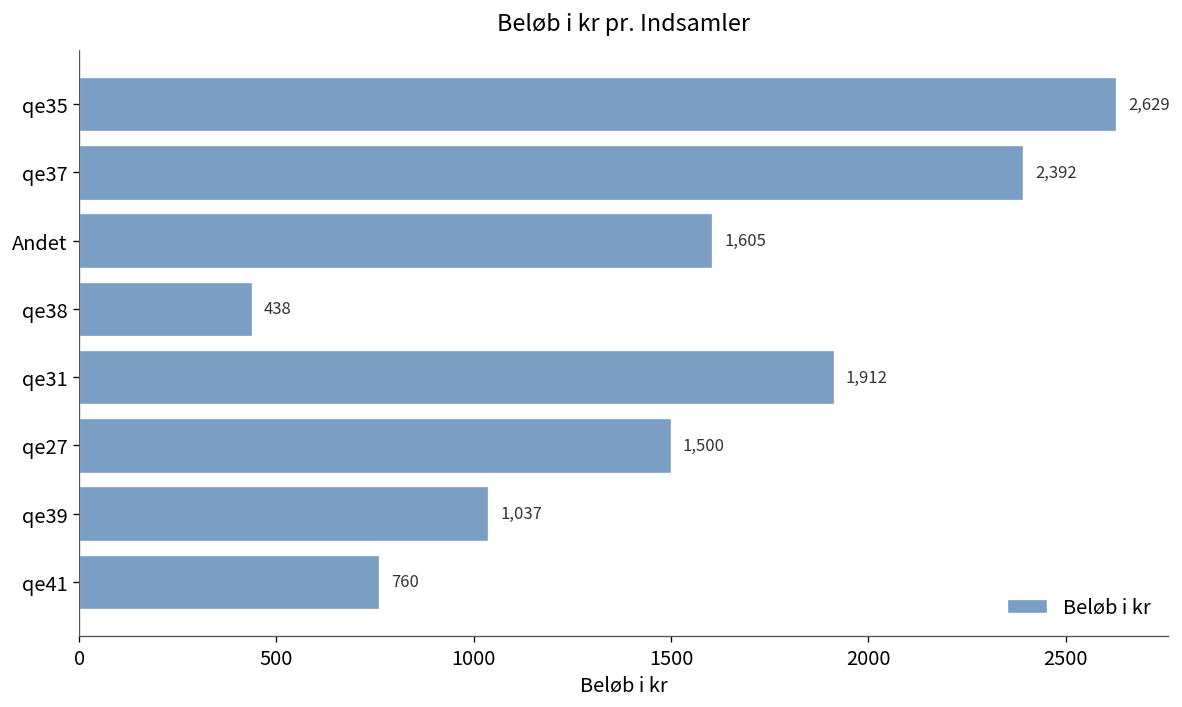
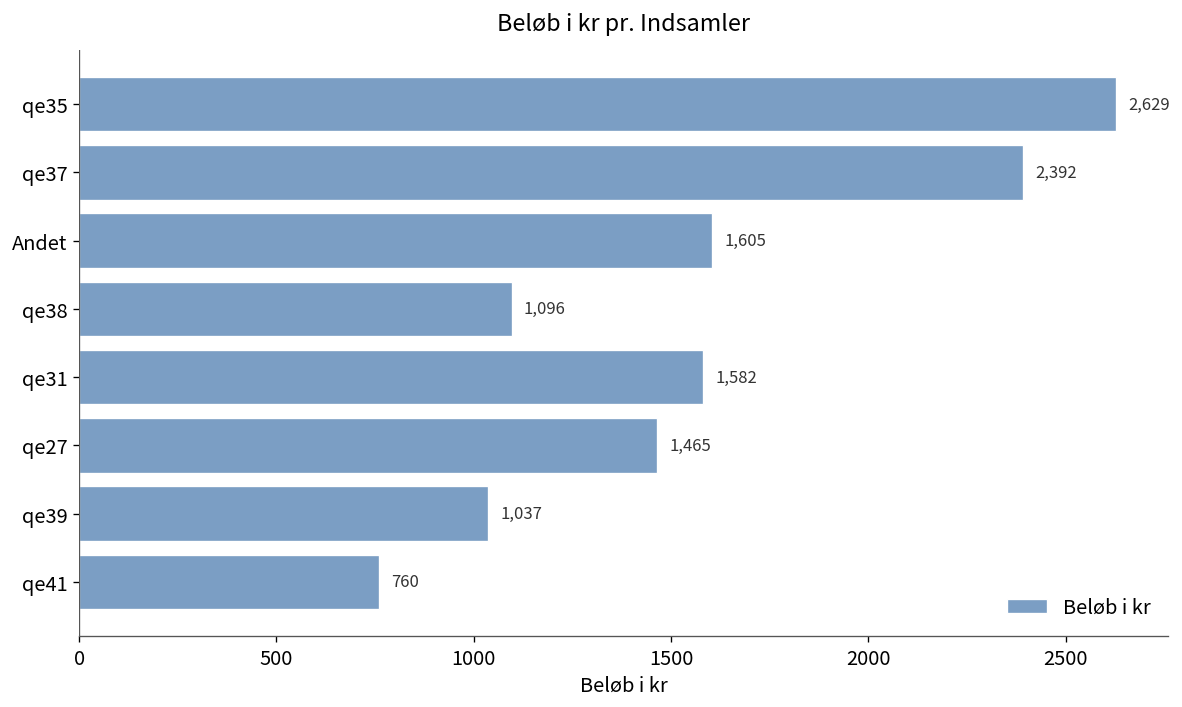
qe38: 438 -> 1,096
qe31: 1,912 -> 1,582
qe27: 1,500 -> 1,465
